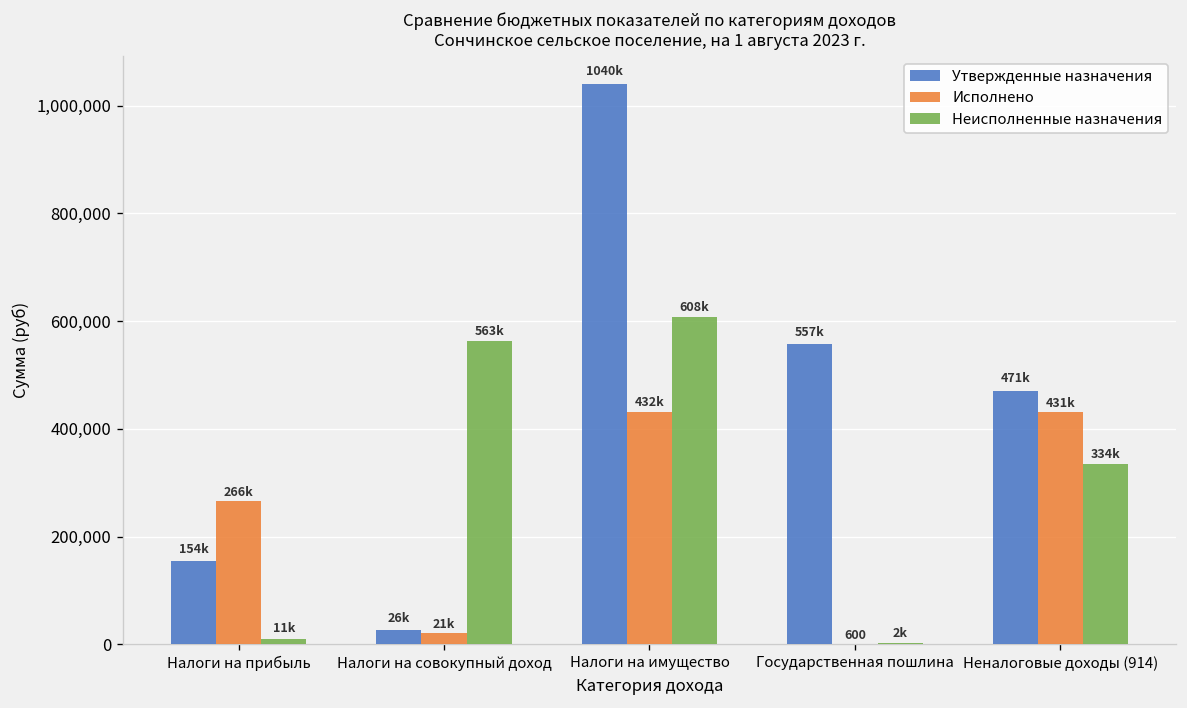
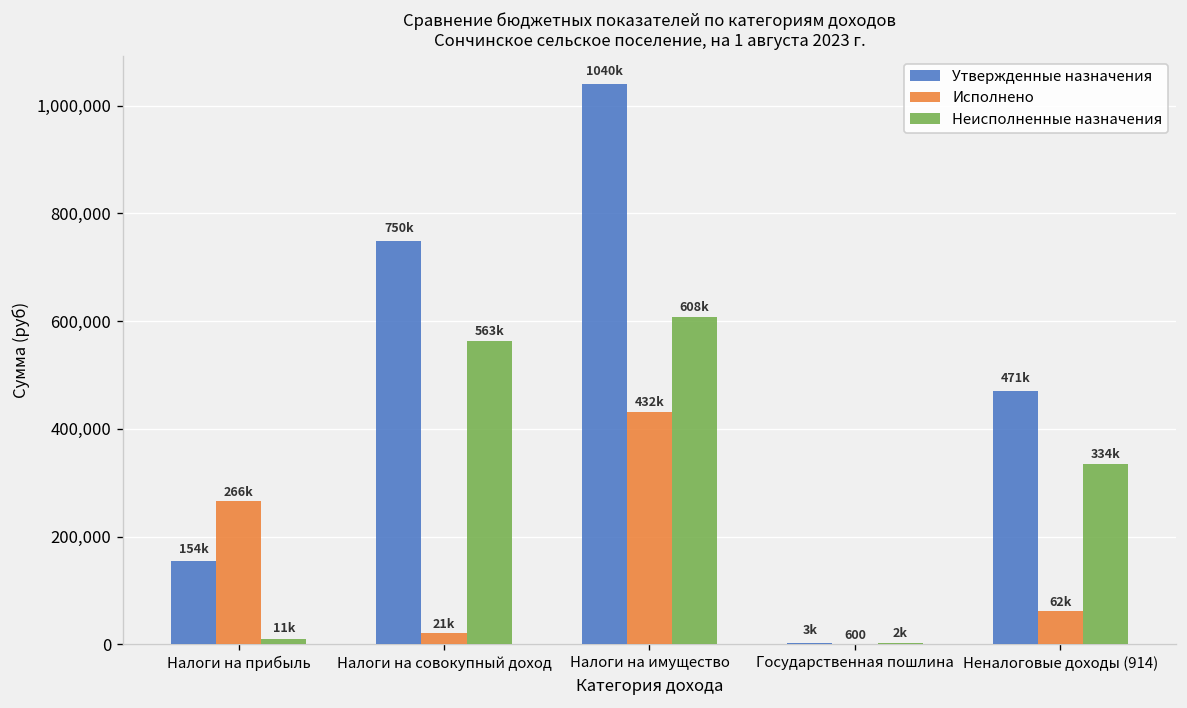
Утвержденные назначения, Налоги на совокупный доход: 26k -> 750k
Утвержденные назначения, Государственная пошлина: 557k -> 3k
Исполнено, Неналоговые доходы (914): 431k -> 62k
